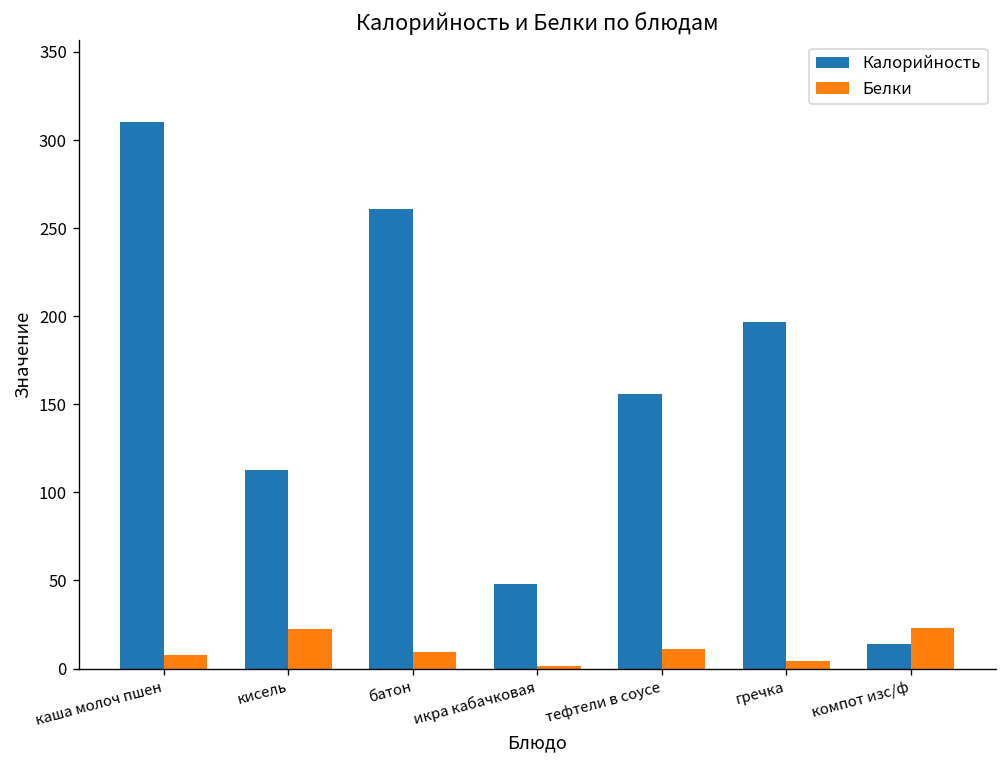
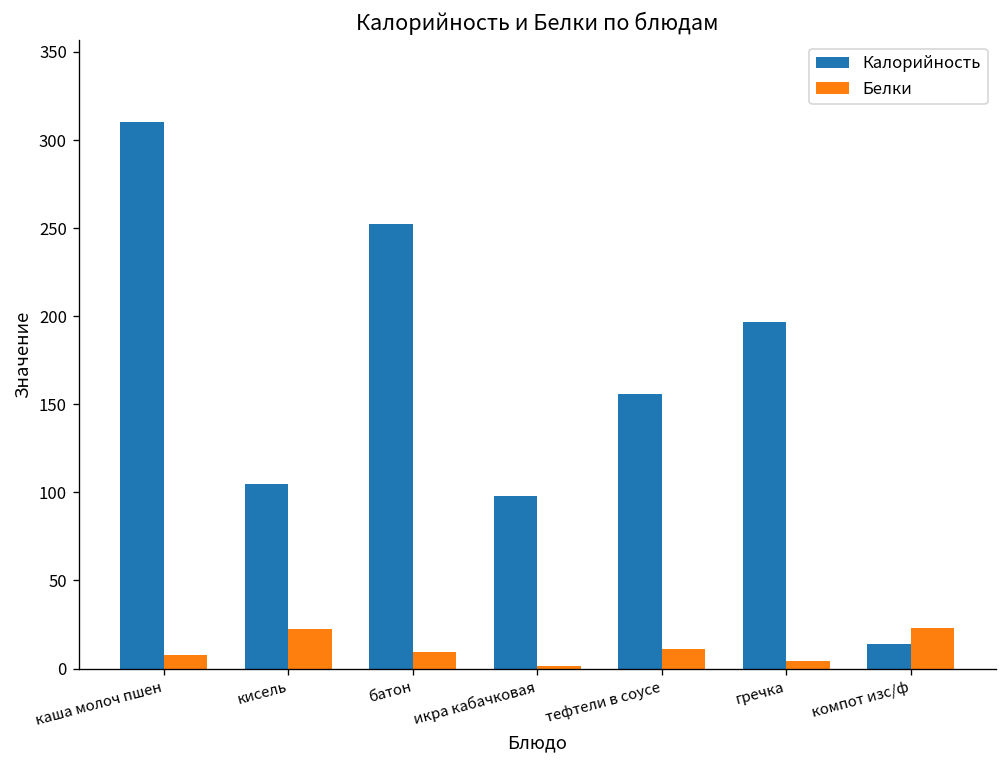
Калорийность, кисель: 113 -> 105
Калорийность, батон: 261 -> 252
Калорийность, икра кабачковая: 48 -> 98
